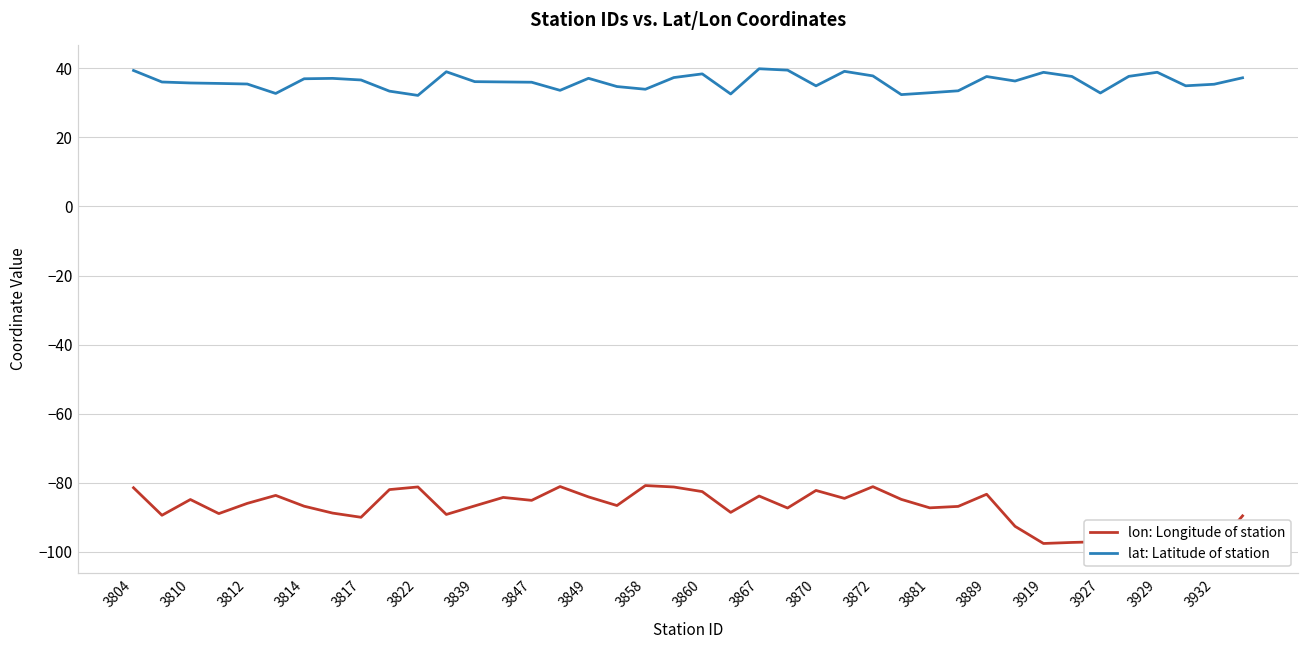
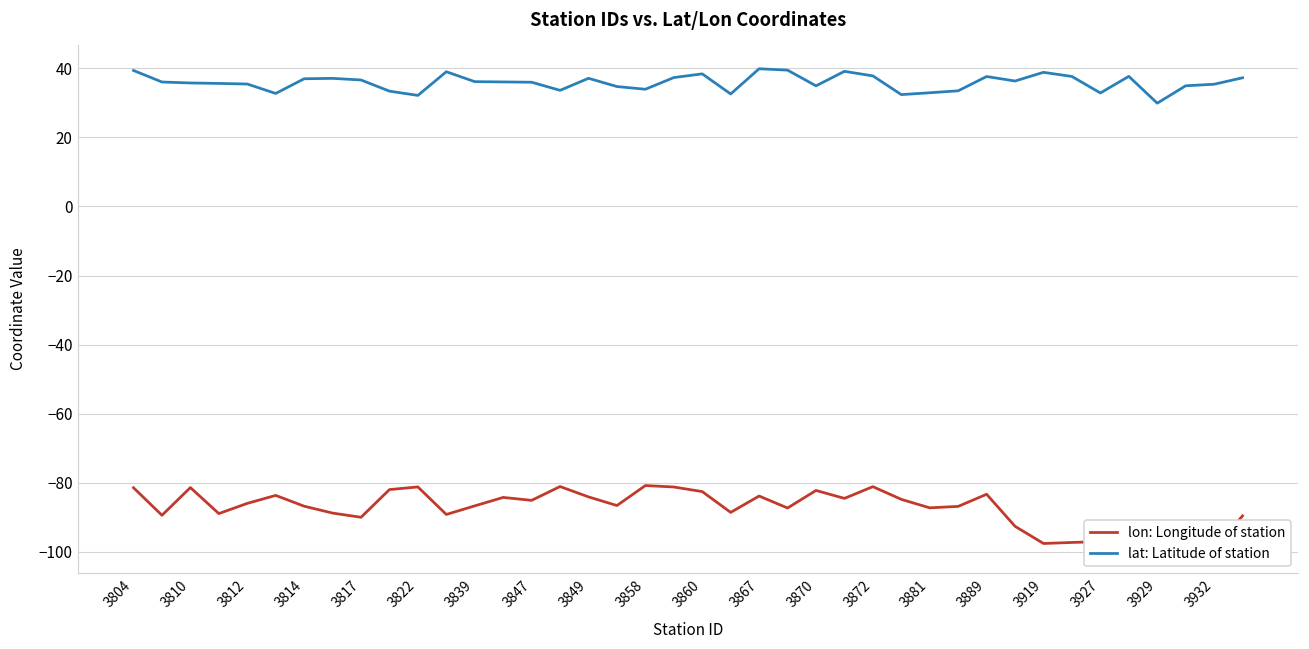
lon: Longitude of station, 3810: -85 -> -81
lat: Latitude of station, 3929: 39 -> 30
